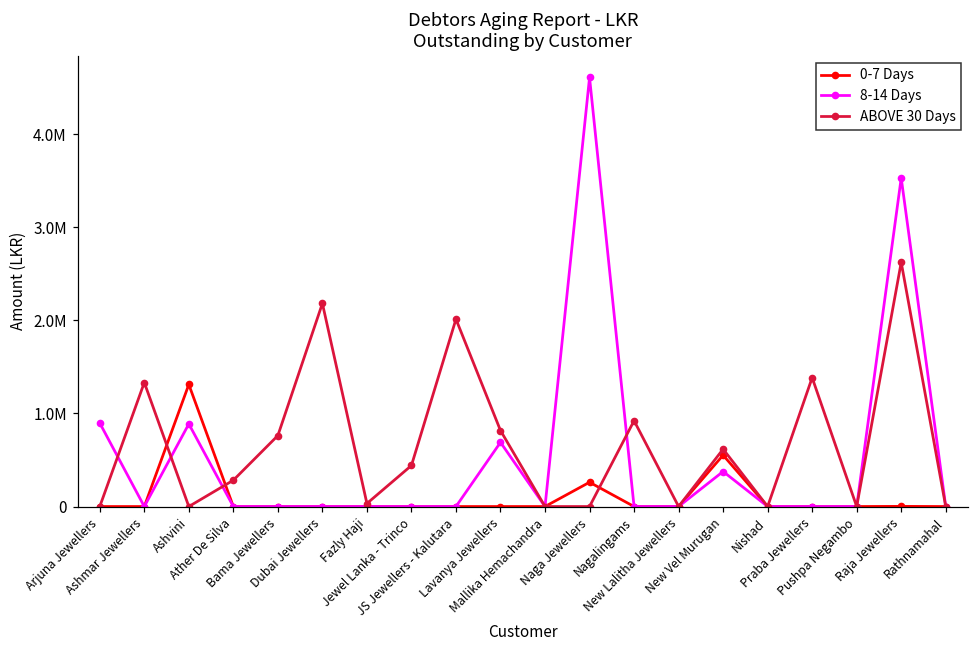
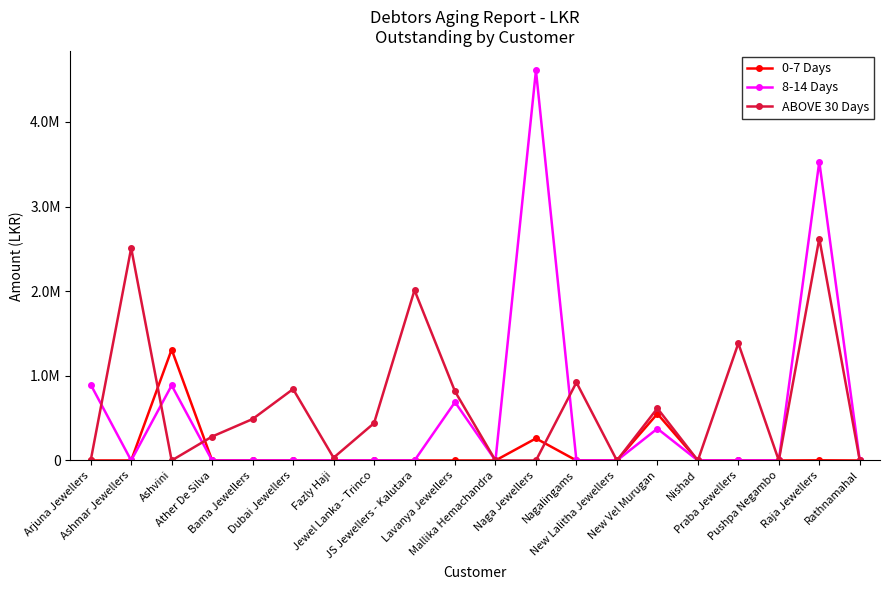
ABOVE 30 Days, Ashmar Jewellers: 1300000 -> 2500000
ABOVE 30 Days, Bama Jewellers: 800000 -> 500000
ABOVE 30 Days, Dubai Jewellers: 2200000 -> 800000
